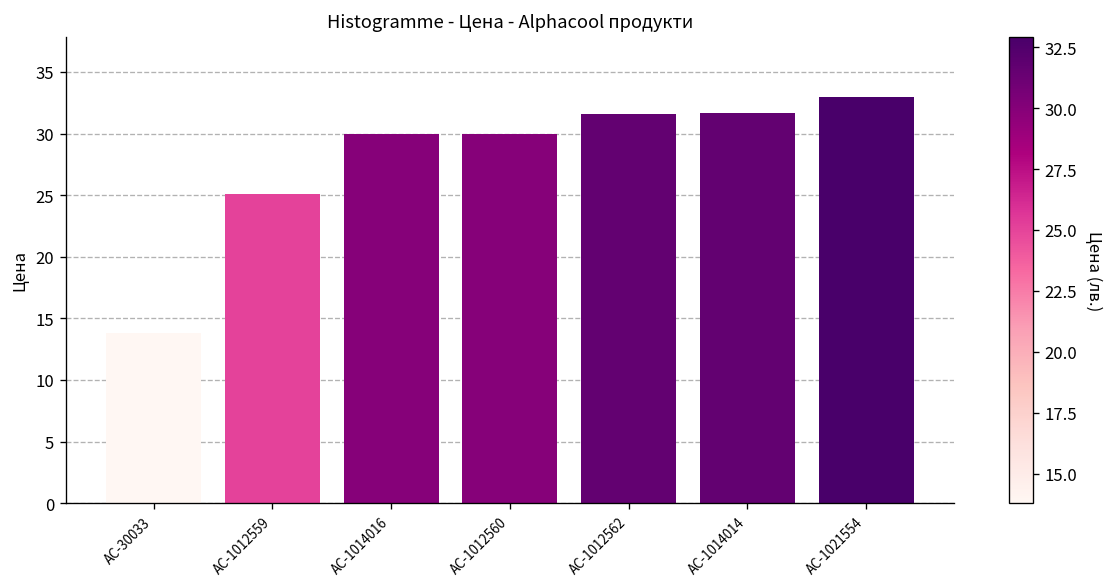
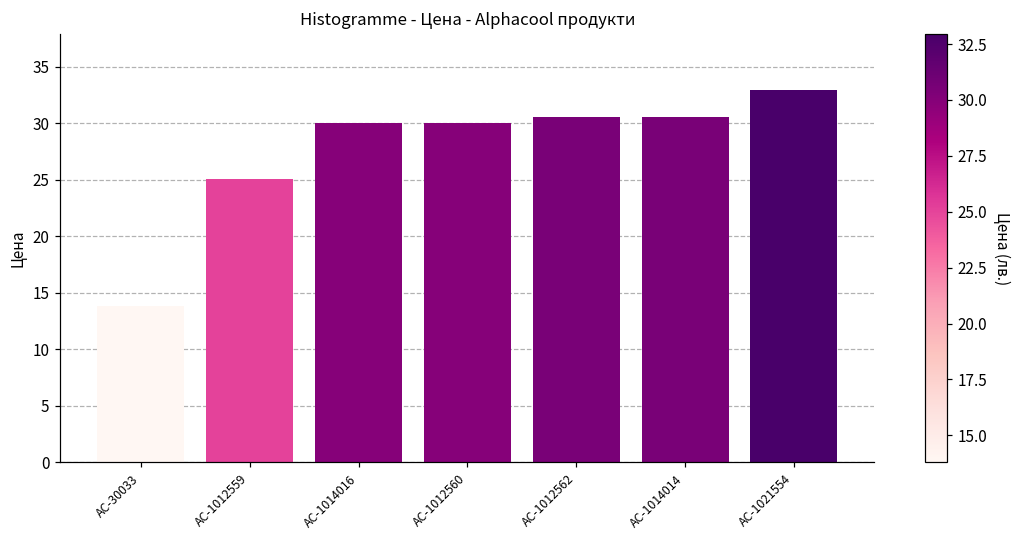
AC-1012562: 31.6 -> 30.6
AC-1014014: 31.6 -> 30.6
